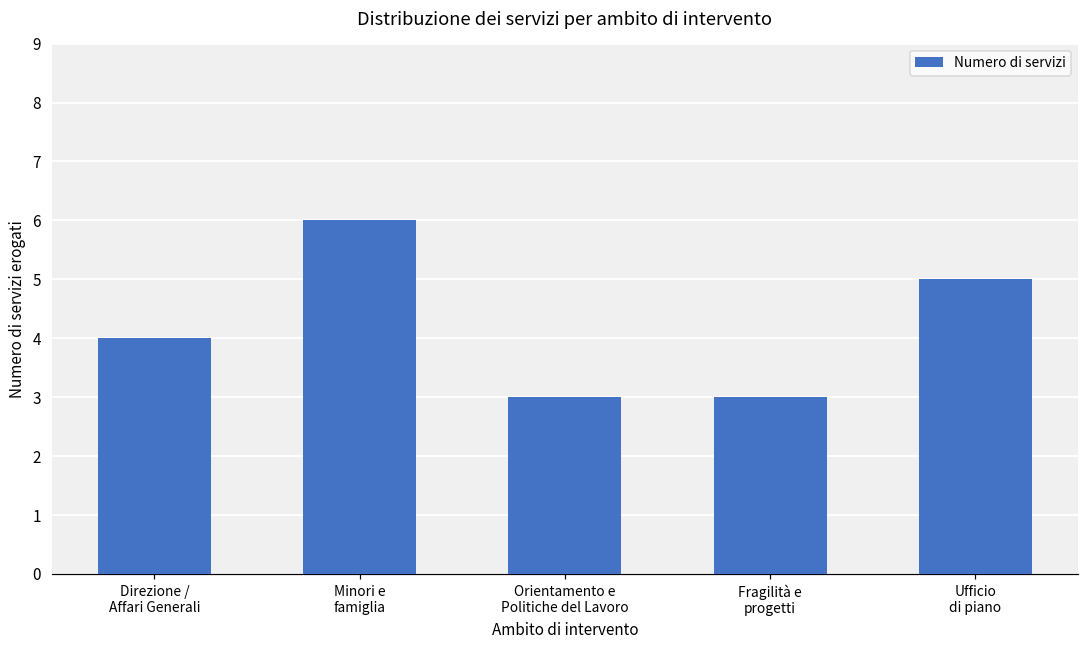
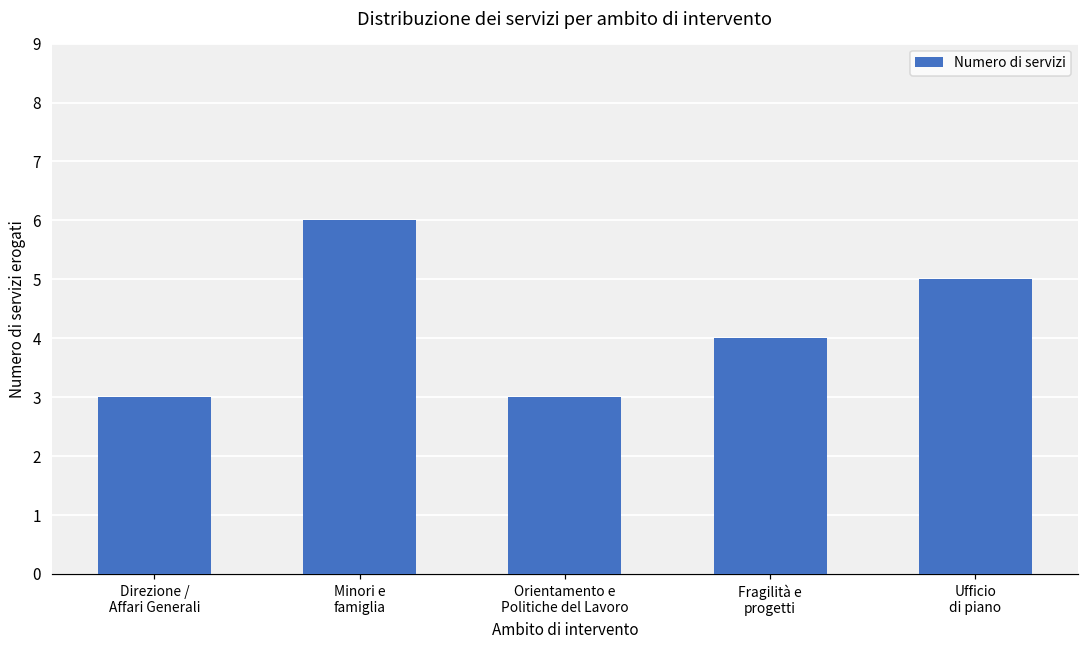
Direzione / Affari Generali: 4 -> 3
Fragilità e progetti: 3 -> 4
